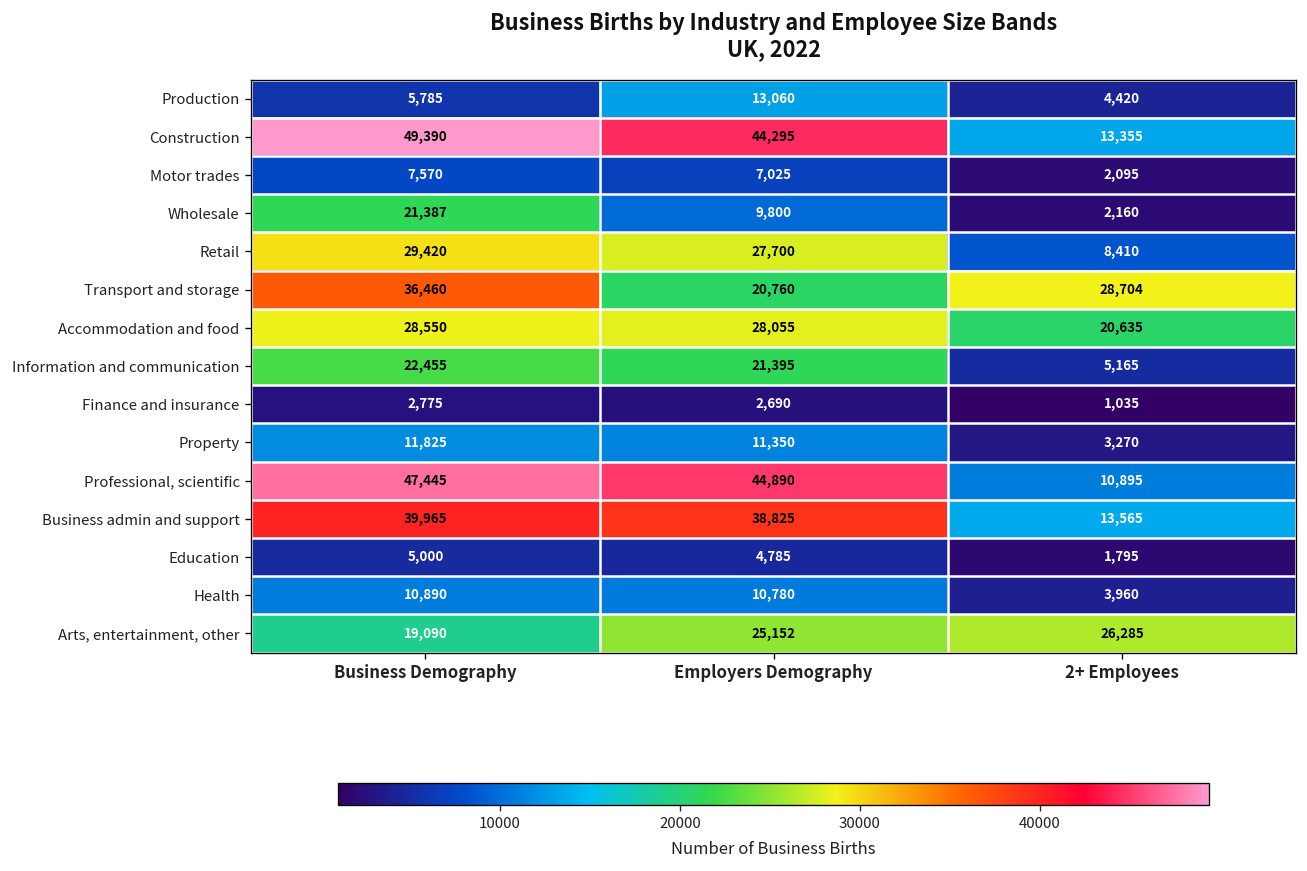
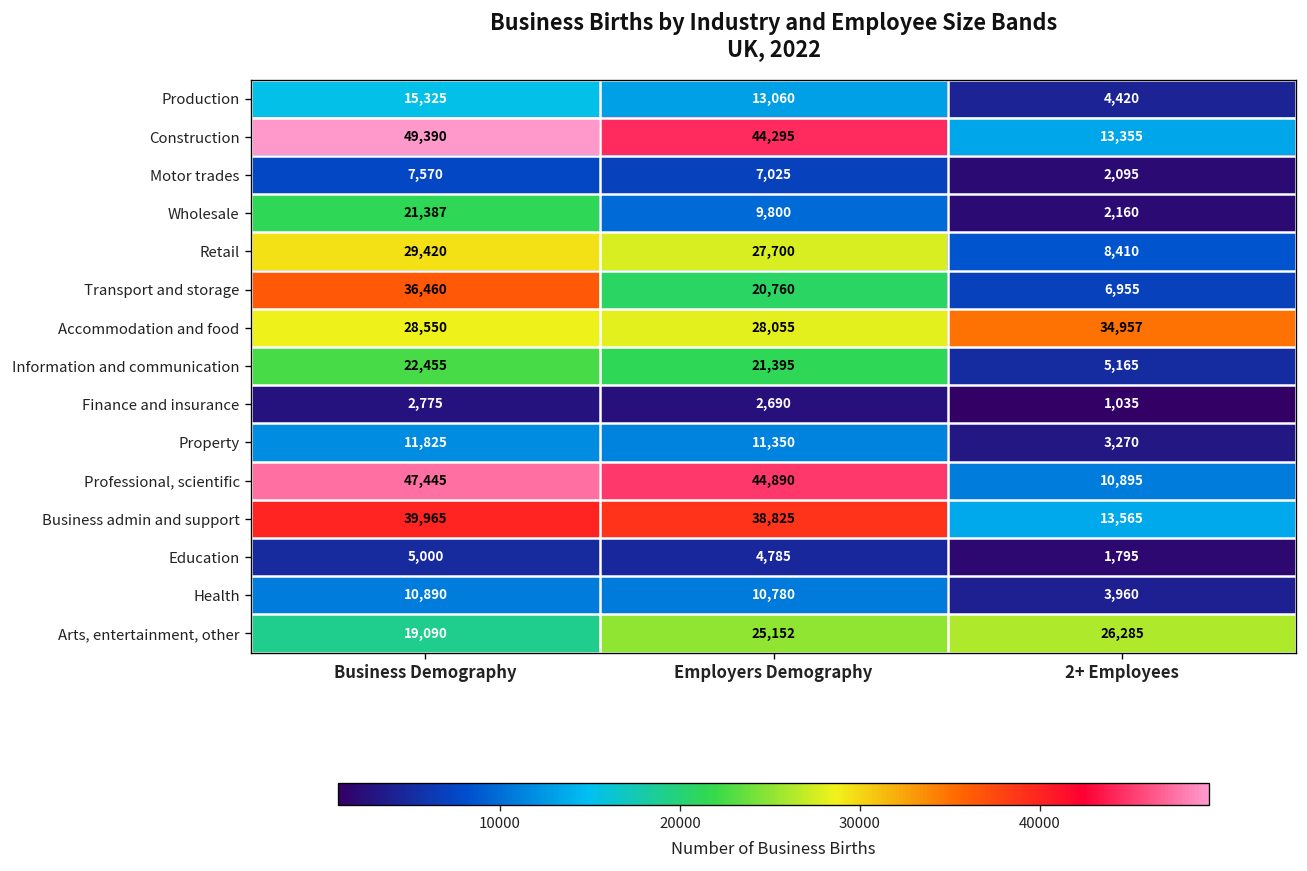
Production, Business Demography: 5,785 -> 15,325
Transport and storage, 2+ Employees: 28,704 -> 6,955
Accommodation and food, 2+ Employees: 20,635 -> 34,957
